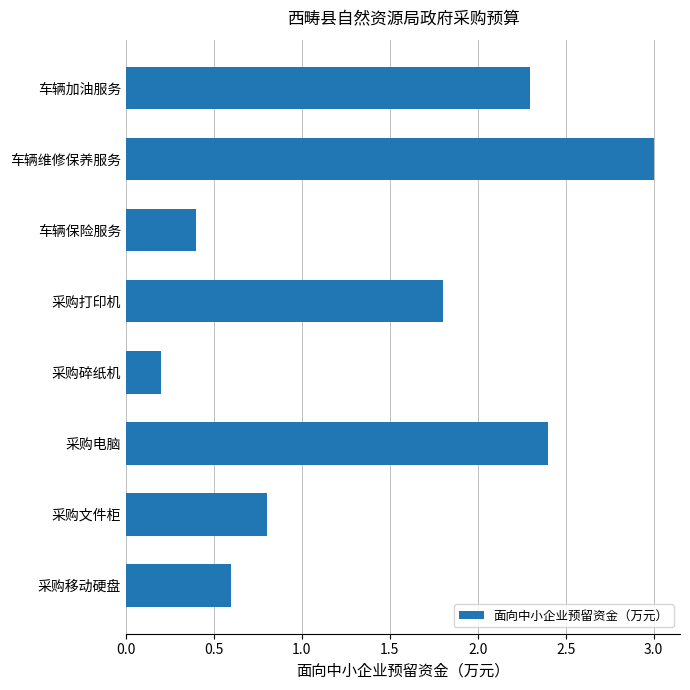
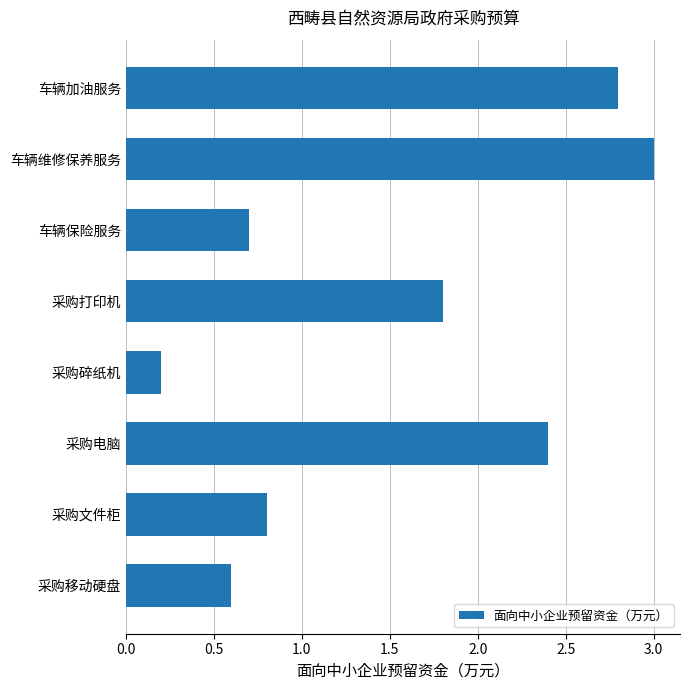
车辆加油服务: 2.3 -> 2.8
车辆保险服务: 0.4 -> 0.7
